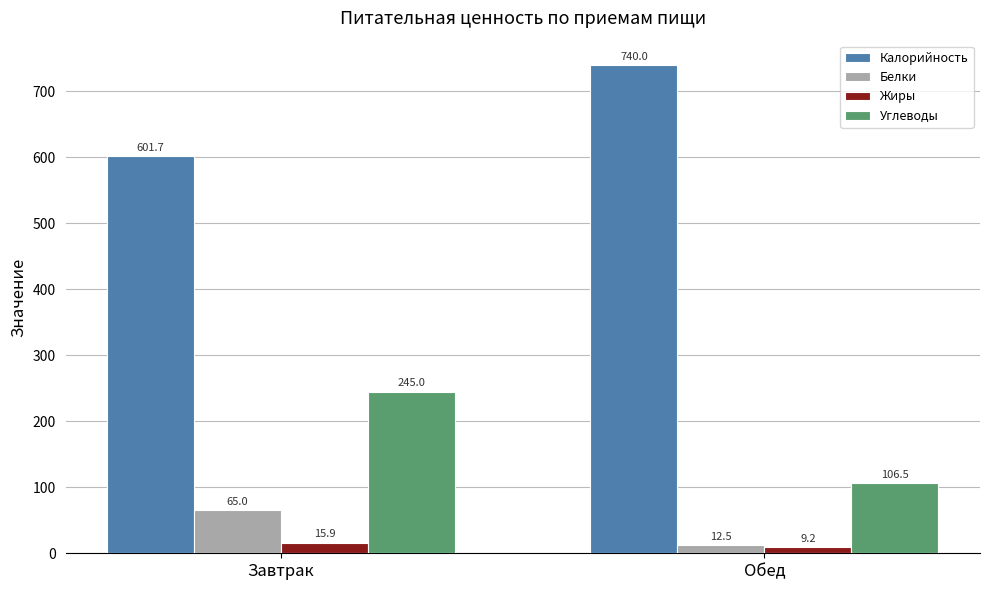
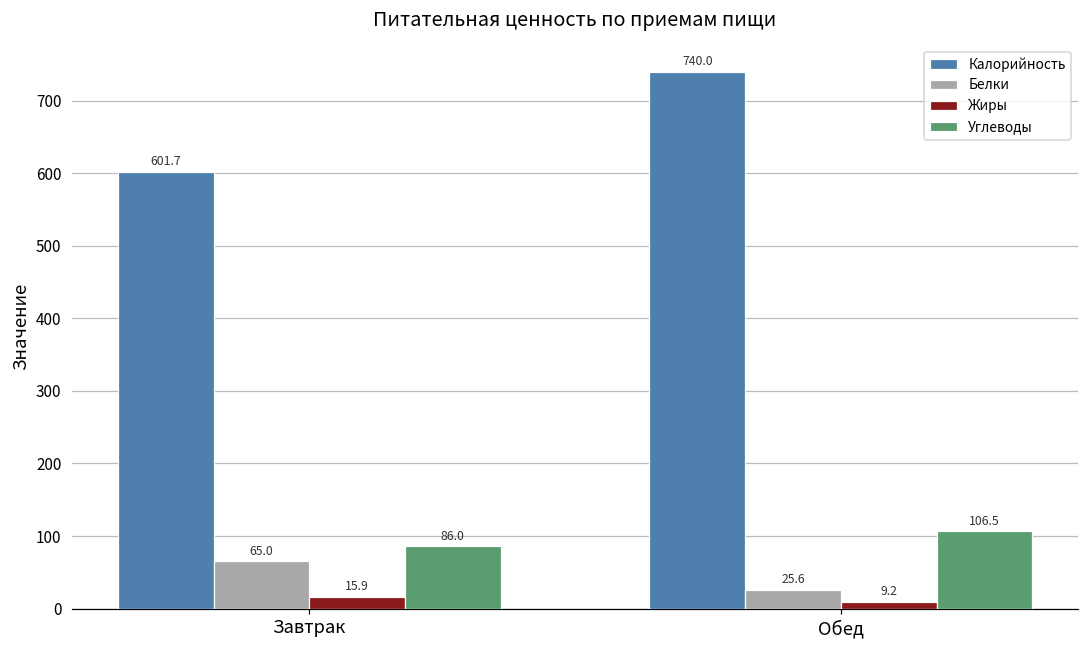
Углеводы, Завтрак: 245.0 -> 86.0
Белки, Обед: 12.5 -> 25.6
